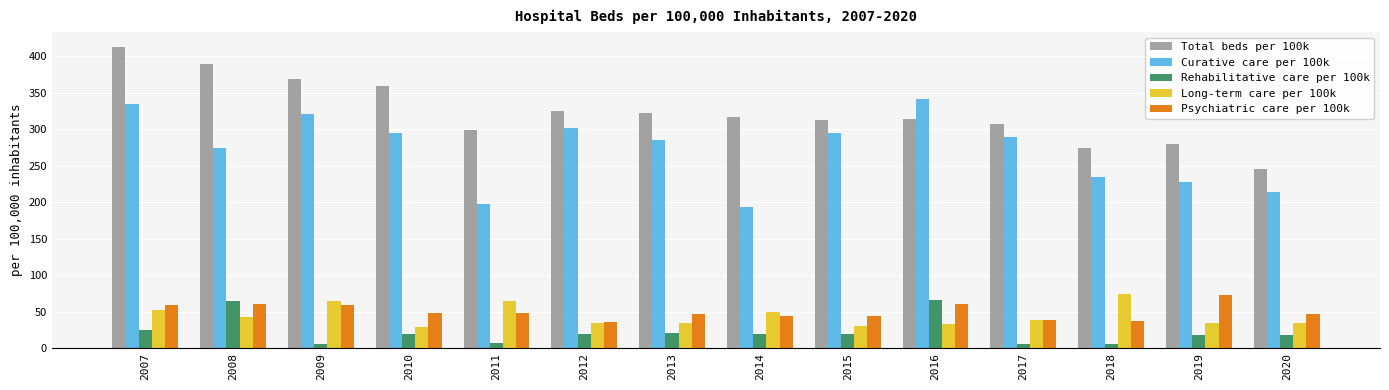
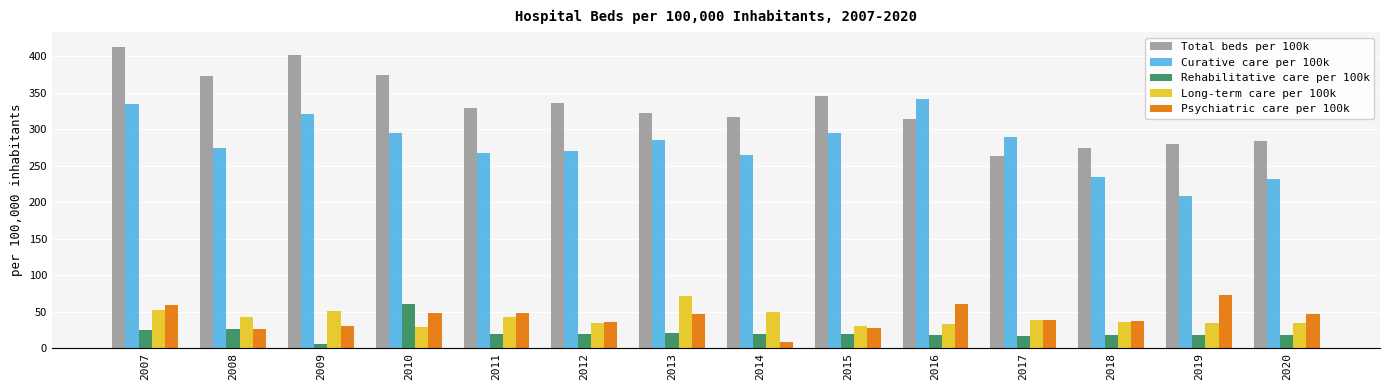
Total beds per 100k, 2008: 390 -> 370
Rehabilitative care per 100k, 2008: 70 -> 30
Psychiatric care per 100k, 2008: 60 -> 30
Total beds per 100k, 2009: 370 -> 400
Long-term care per 100k, 2009: 60 -> 50
Psychiatric care per 100k, 2009: 60 -> 30
Total beds per 100k, 2010: 360 -> 370
Rehabilitative care per 100k, 2010: 20 -> 60
Total beds per 100k, 2011: 300 -> 330
Curative care per 100k, 2011: 200 -> 270
Rehabilitative care per 100k, 2011: 10 -> 20
Long-term care per 100k, 2011: 70 -> 40
Total beds per 100k, 2012: 320 -> 340
Curative care per 100k, 2012: 300 -> 270
Long-term care per 100k, 2013: 30 -> 70
Curative care per 100k, 2014: 190 -> 260
Psychiatric care per 100k, 2014: 40 -> 10
Total beds per 100k, 2015: 310 -> 350
Psychiatric care per 100k, 2015: 40 -> 30
Rehabilitative care per 100k, 2016: 70 -> 20
Total beds per 100k, 2017: 310 -> 260
Rehabilitative care per 100k, 2017: 10 -> 20
Rehabilitative care per 100k, 2018: 10 -> 20
Long-term care per 100k, 2018: 70 -> 40
Curative care per 100k, 2019: 230 -> 210
Total beds per 100k, 2020: 250 -> 280
Curative care per 100k, 2020: 210 -> 230
